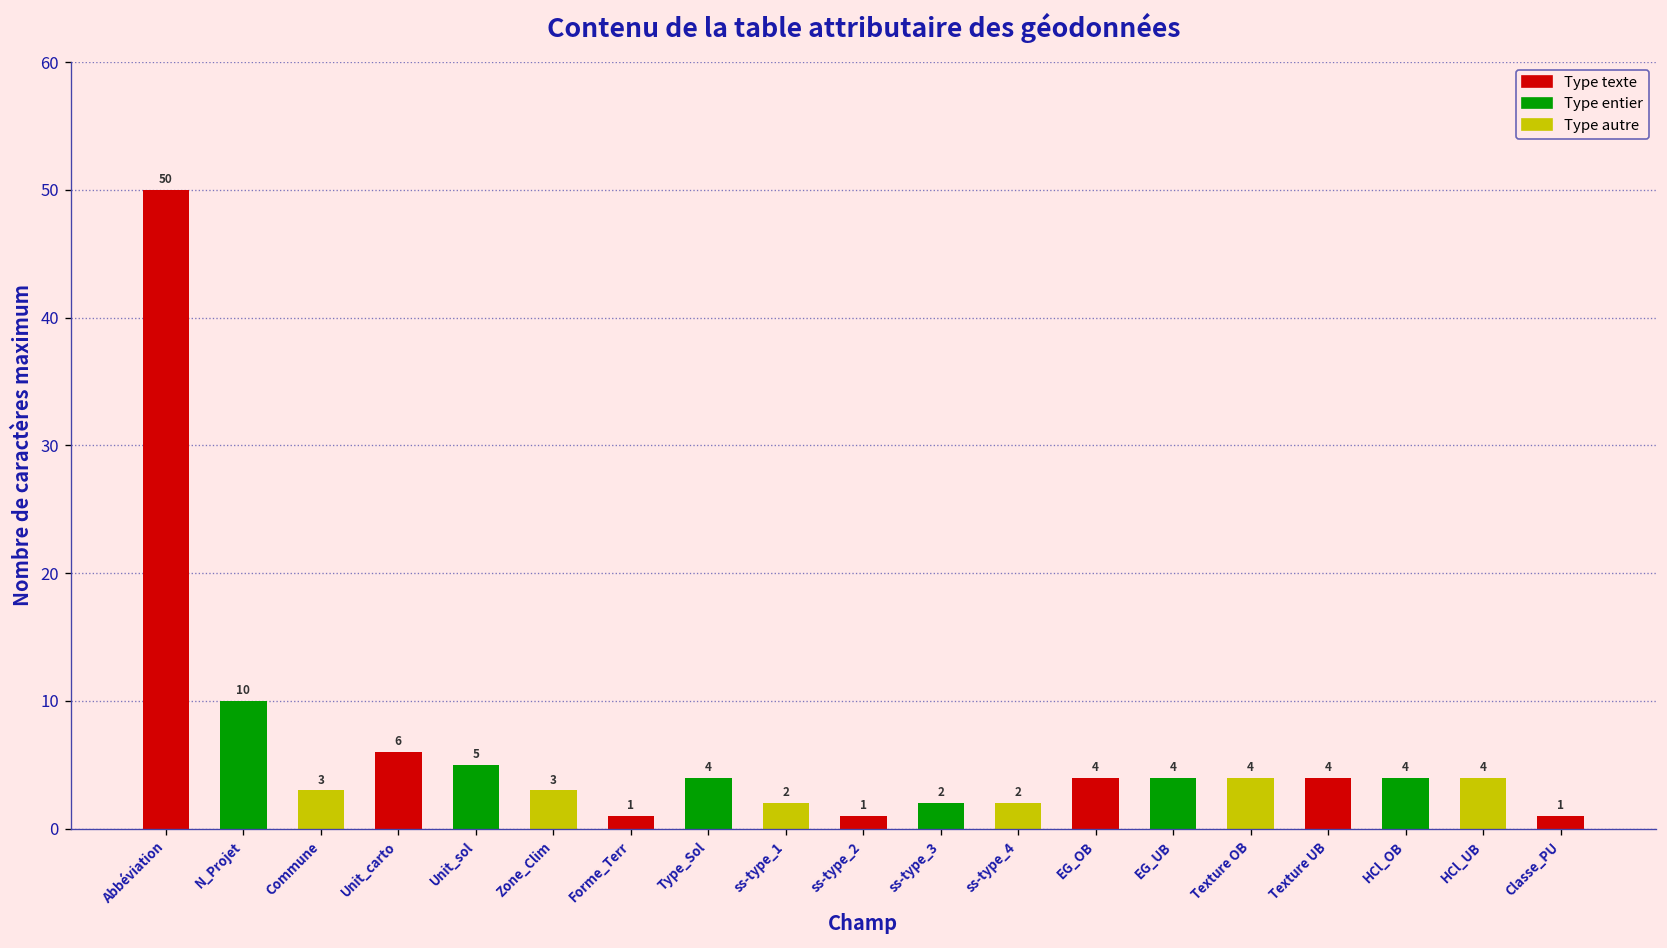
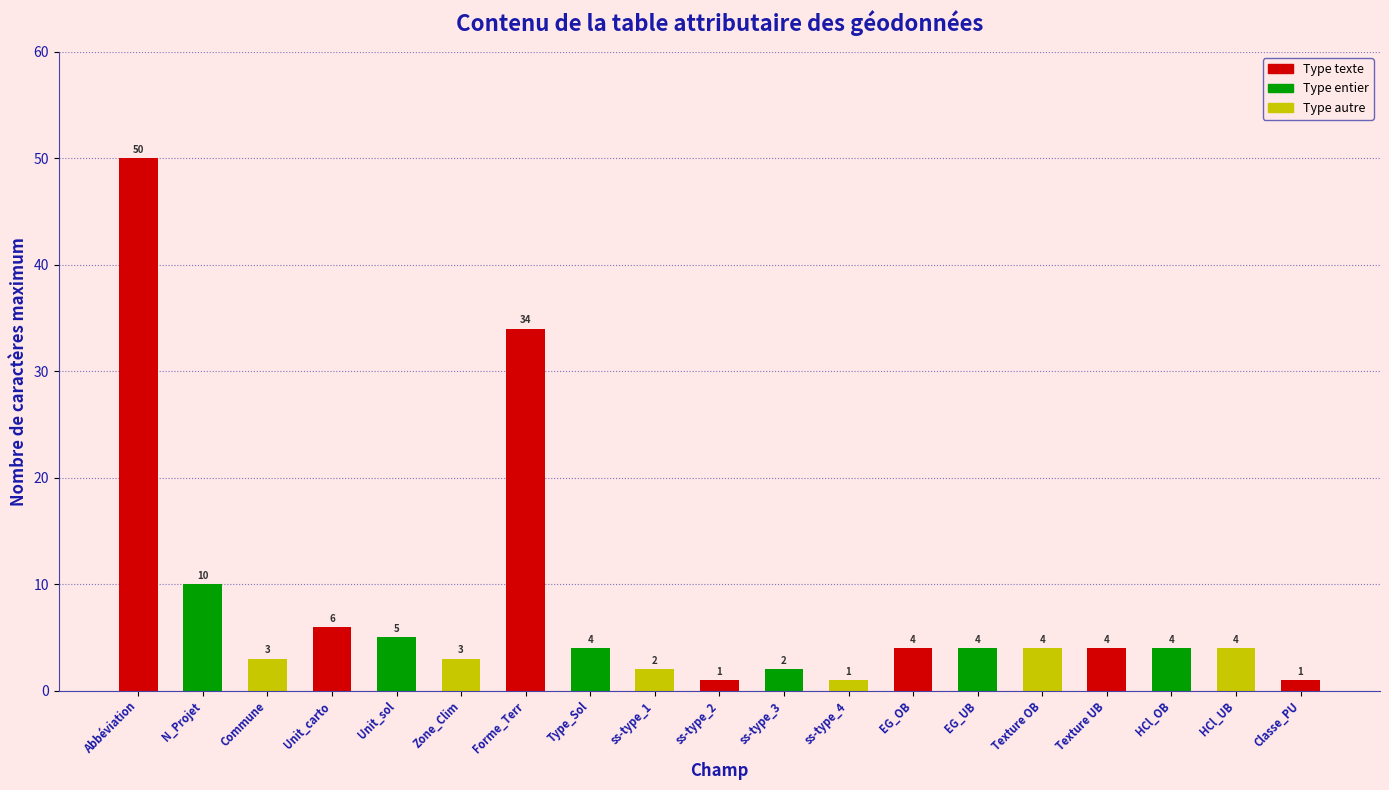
Forme_Terr: 1 -> 34
ss-type_4: 2 -> 1
